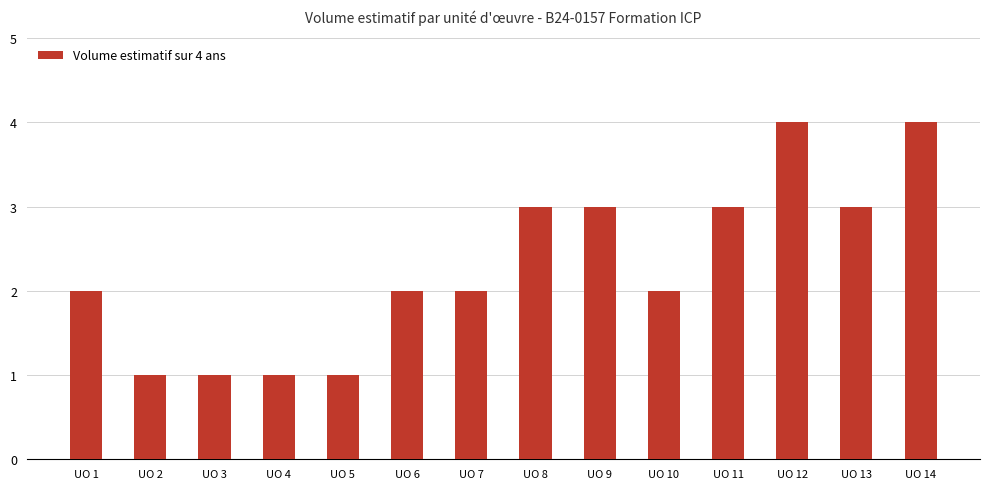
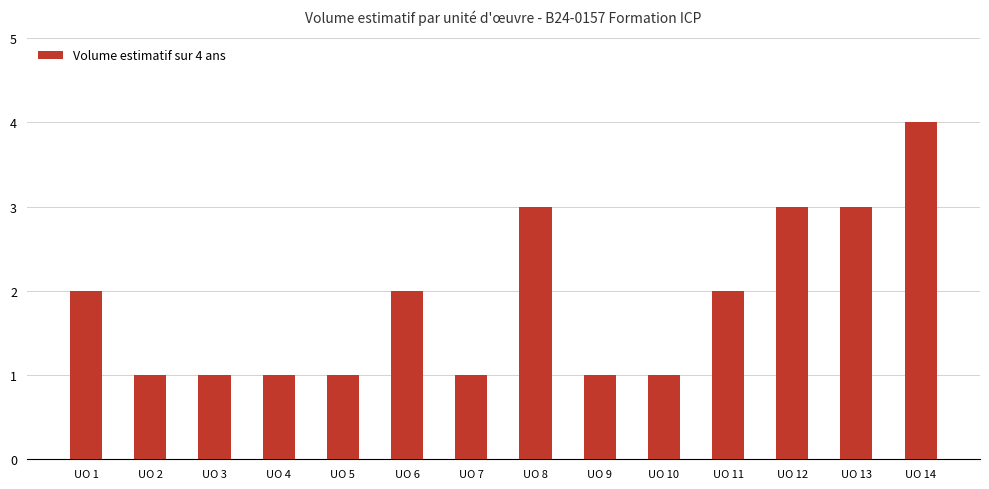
UO 7: 2 -> 1
UO 9: 3 -> 1
UO 10: 2 -> 1
UO 11: 3 -> 2
UO 12: 4 -> 3
